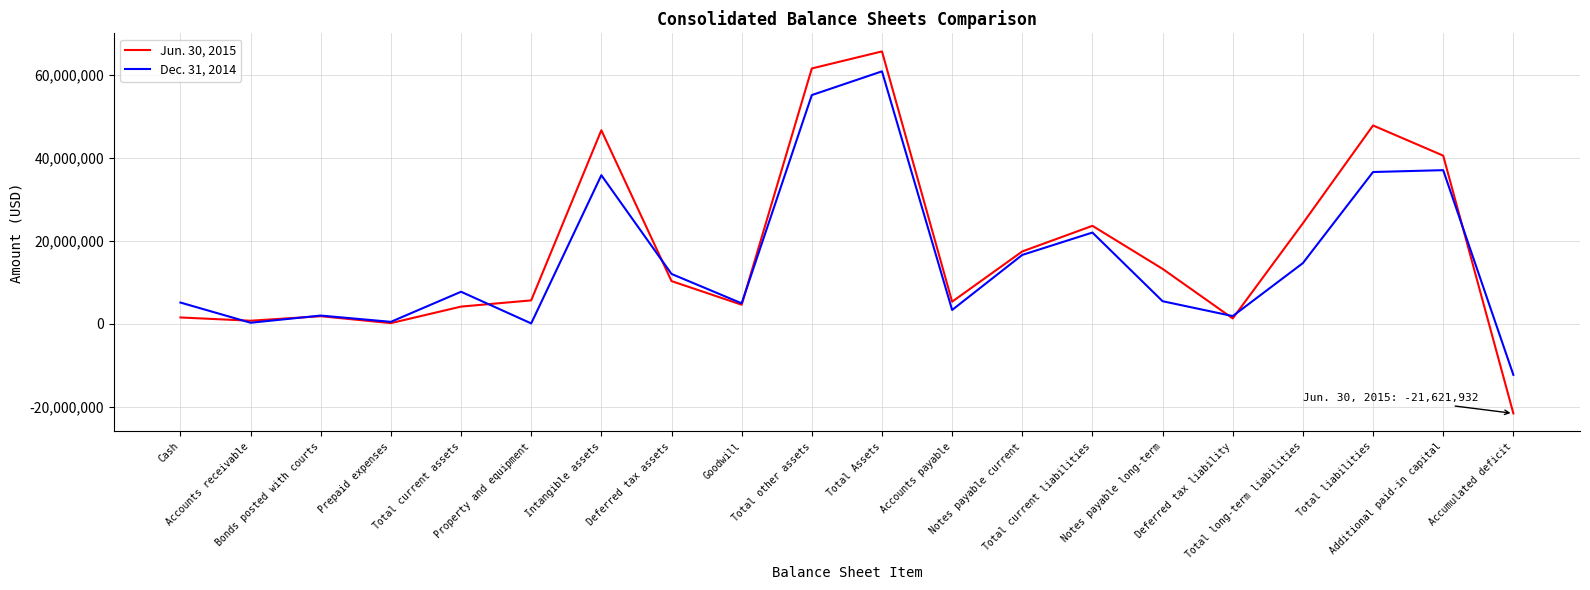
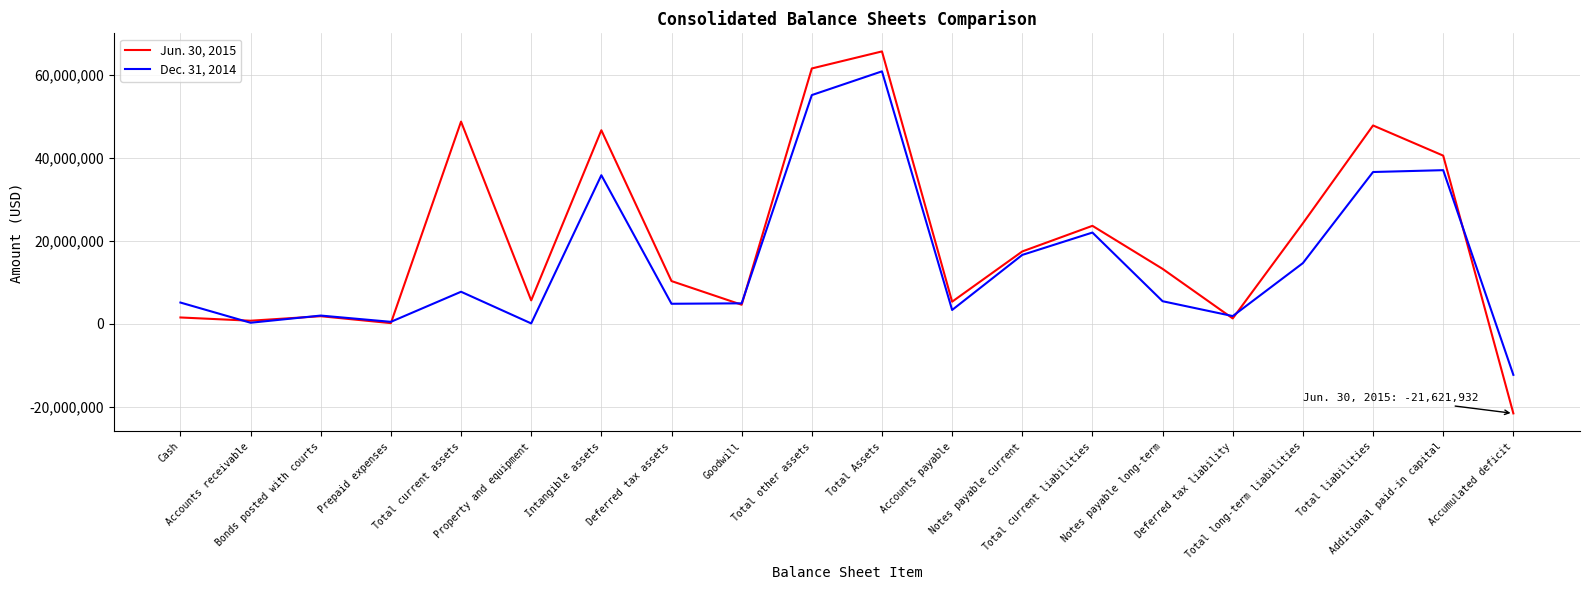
Jun. 30, 2015, Total current assets: 4,000,000 -> 49,000,000
Dec. 31, 2014, Deferred tax assets: 12,000,000 -> 5,000,000
